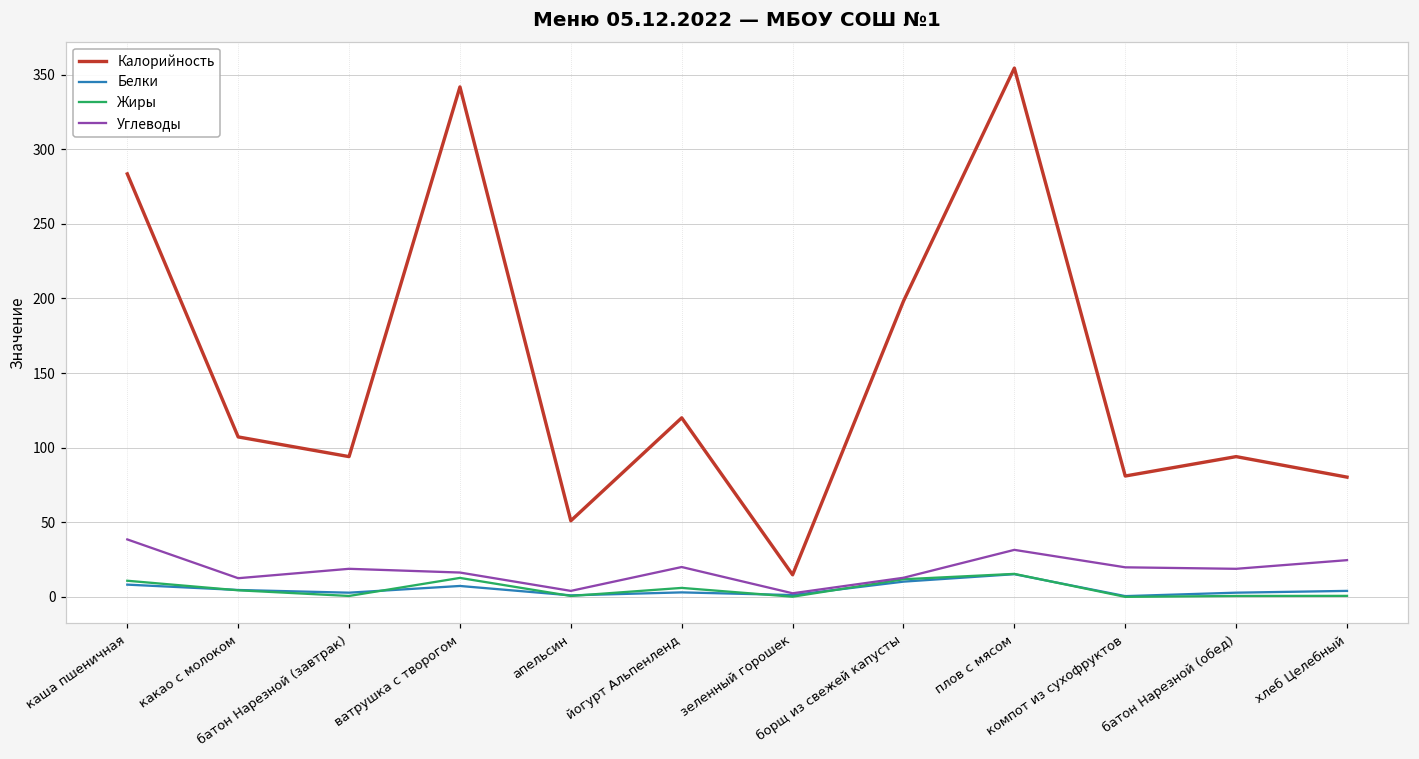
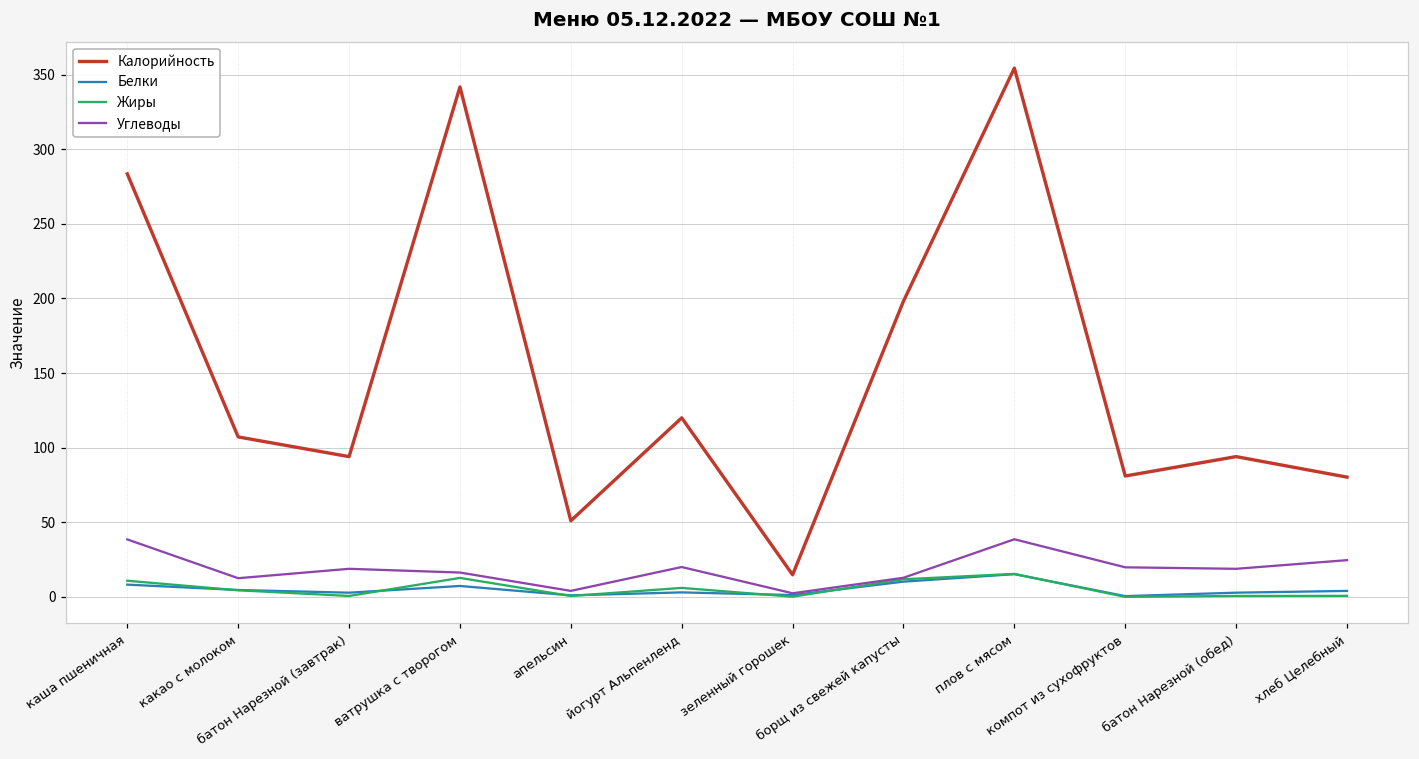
Углеводы, плов с мясом: 32 -> 39
